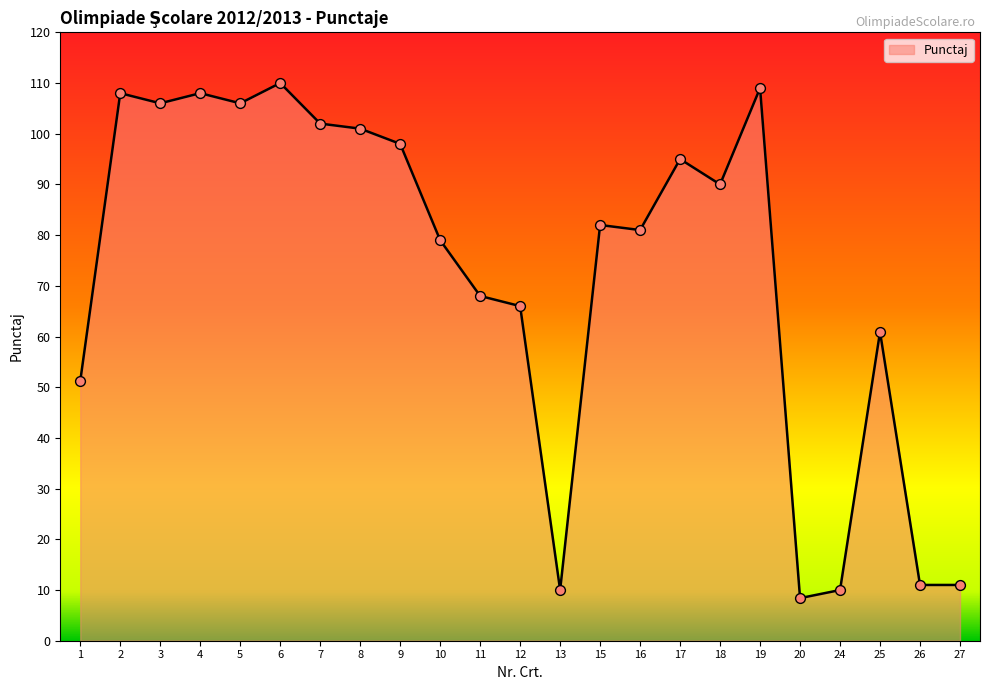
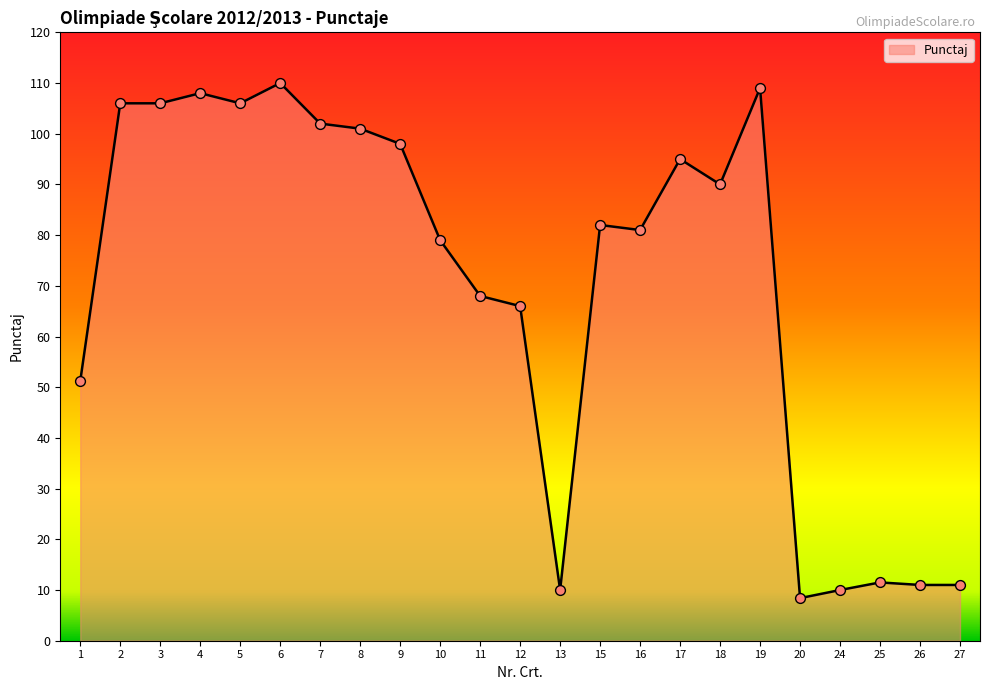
2: 108 -> 106
25: 61 -> 12
